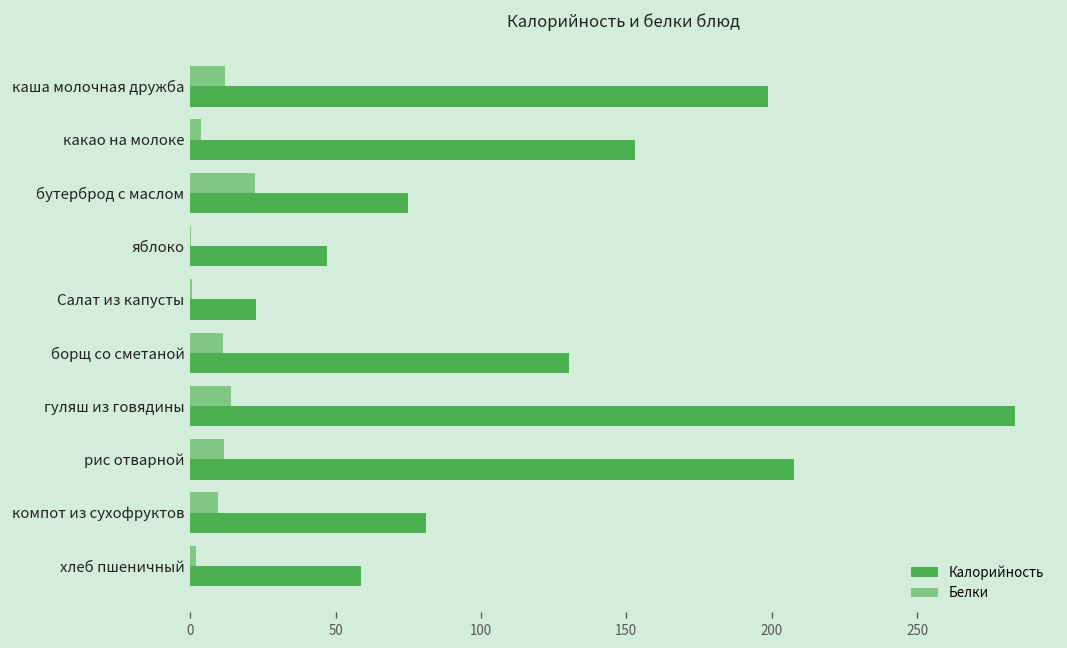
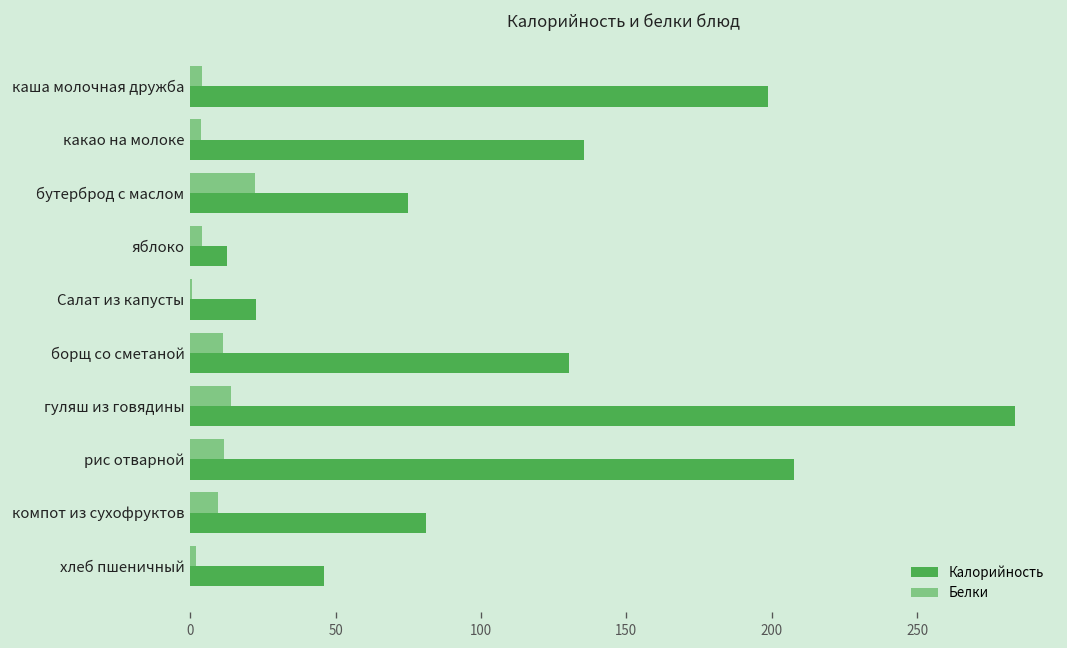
Белки, каша молочная дружба: 12 -> 4
Калорийность, какао на молоке: 153 -> 136
Белки, яблоко: 0 -> 4
Калорийность, яблоко: 47 -> 13
Калорийность, хлеб пшеничный: 59 -> 46
